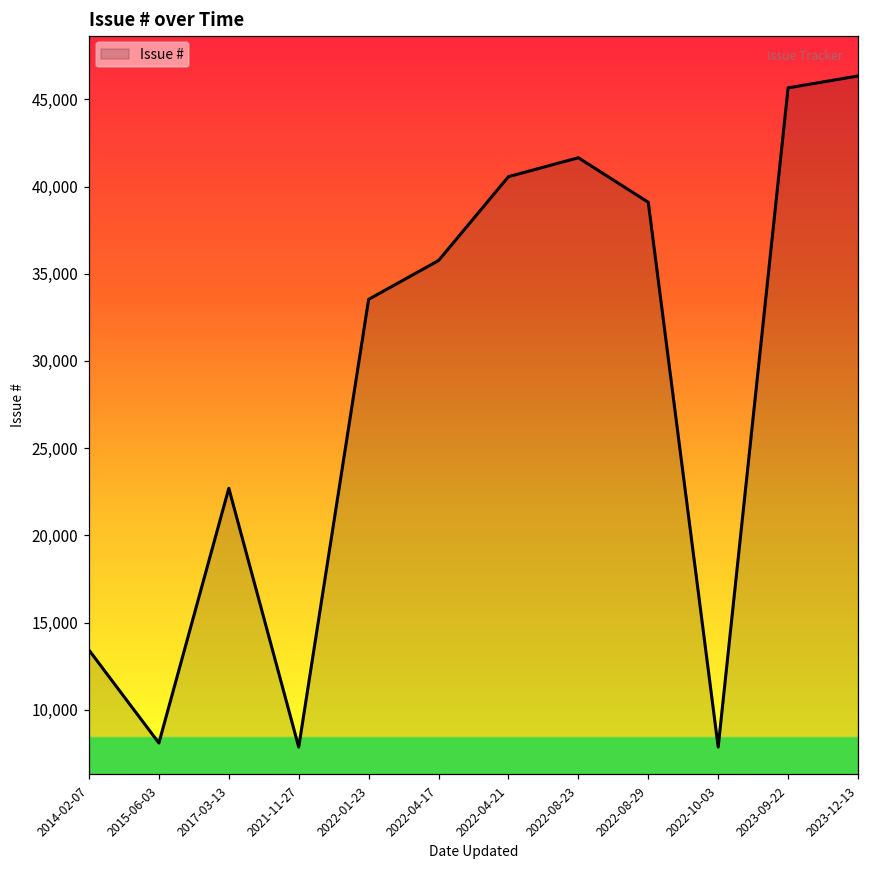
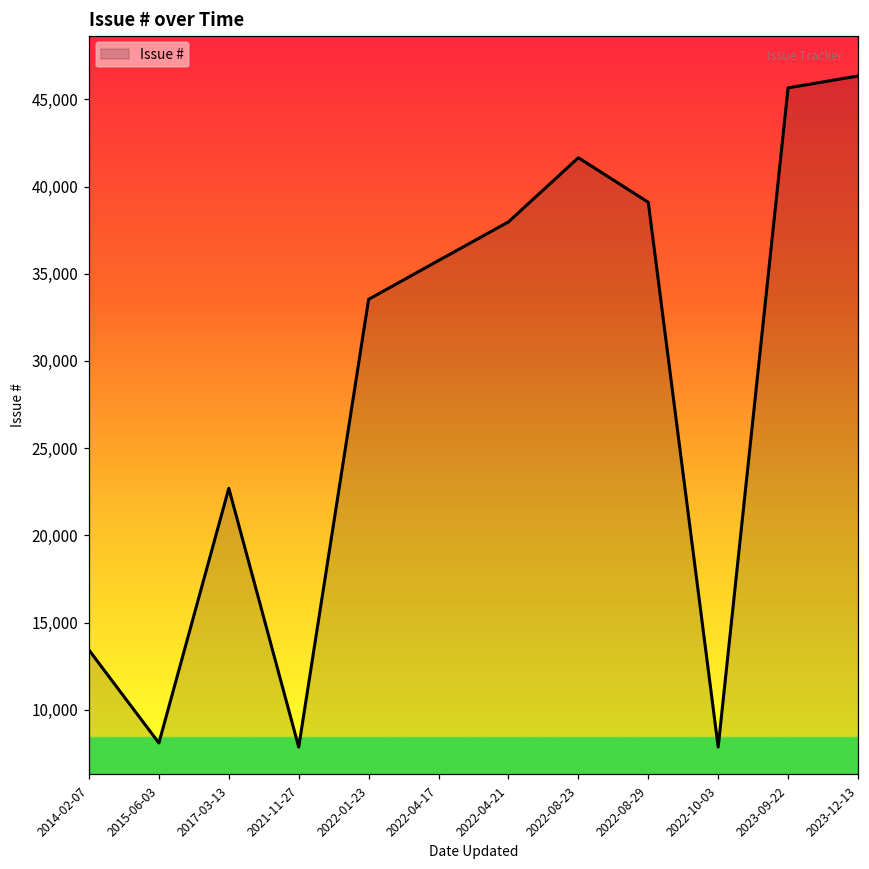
2022-04-21: 40,600 -> 38,000
